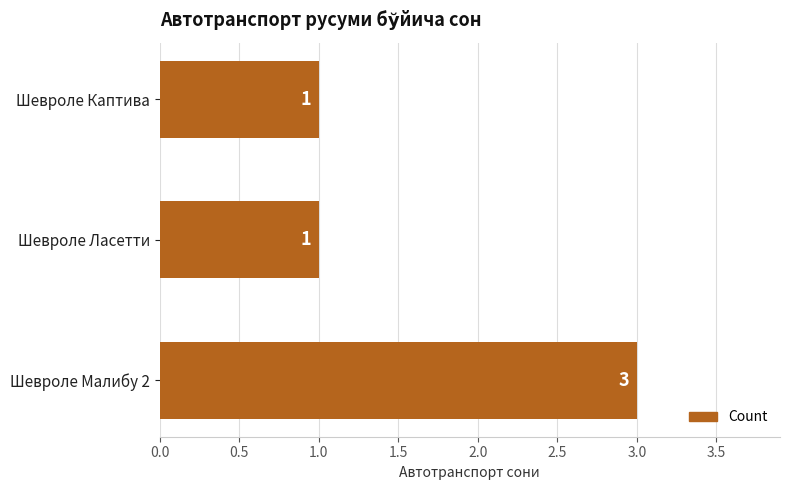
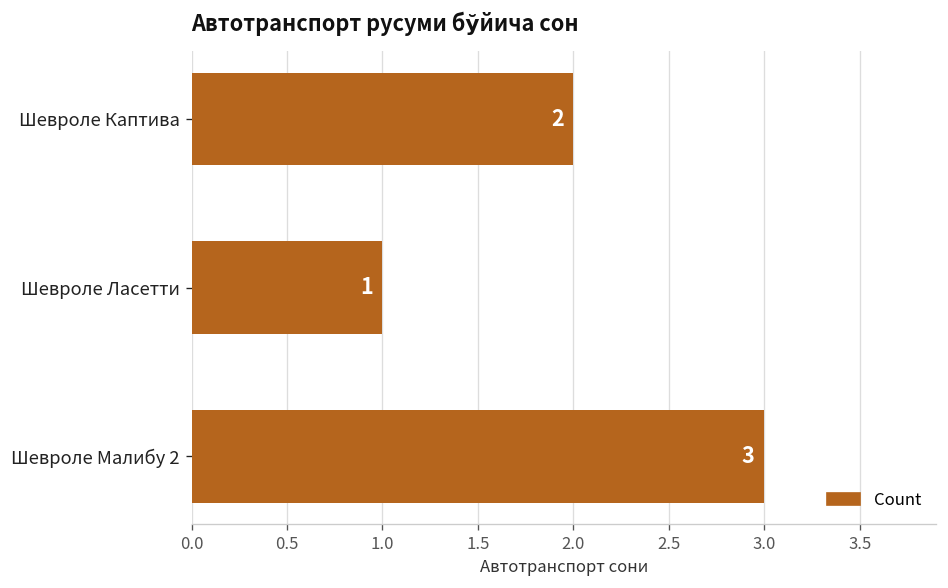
Шевроле Каптива: 1 -> 2
